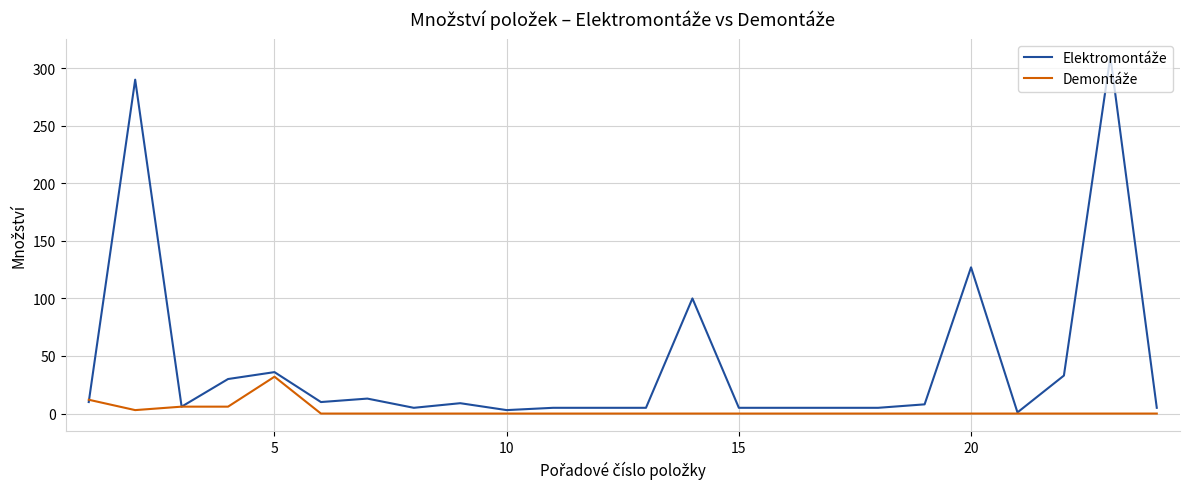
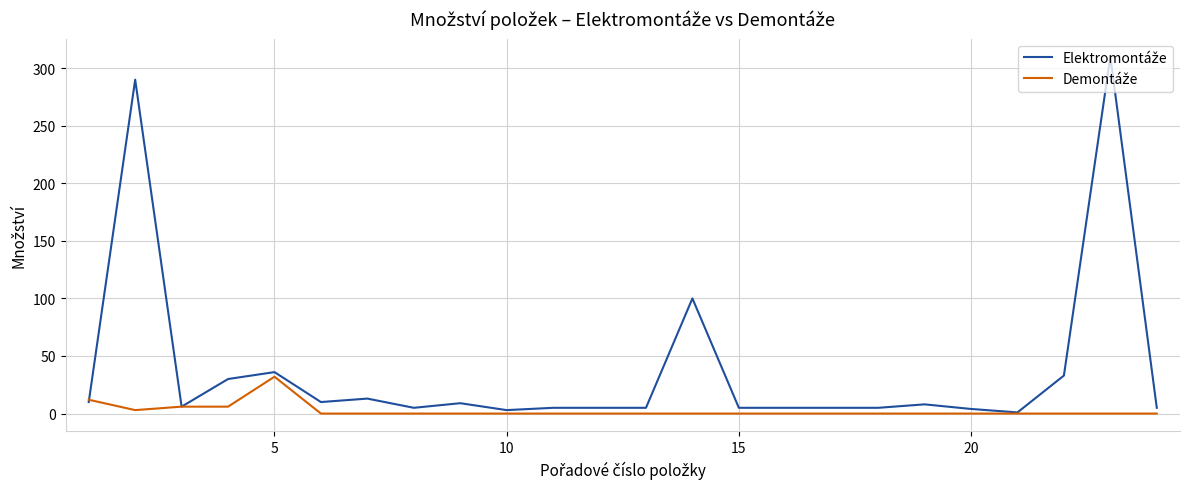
Elektromontáže, 20: 127 -> 4
